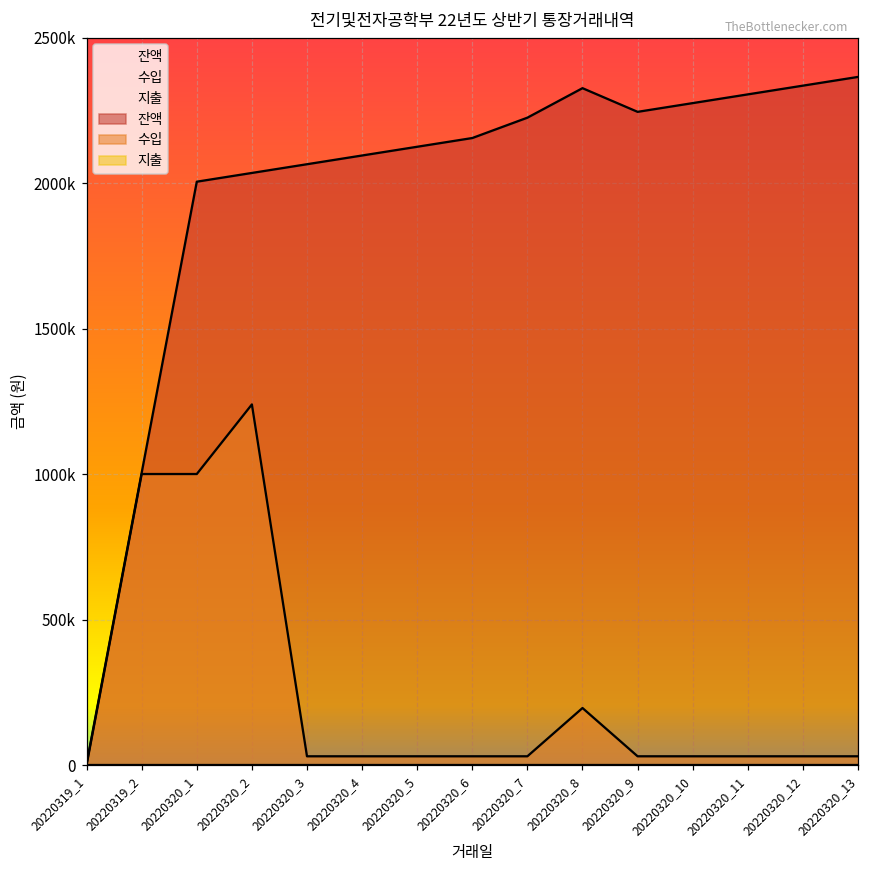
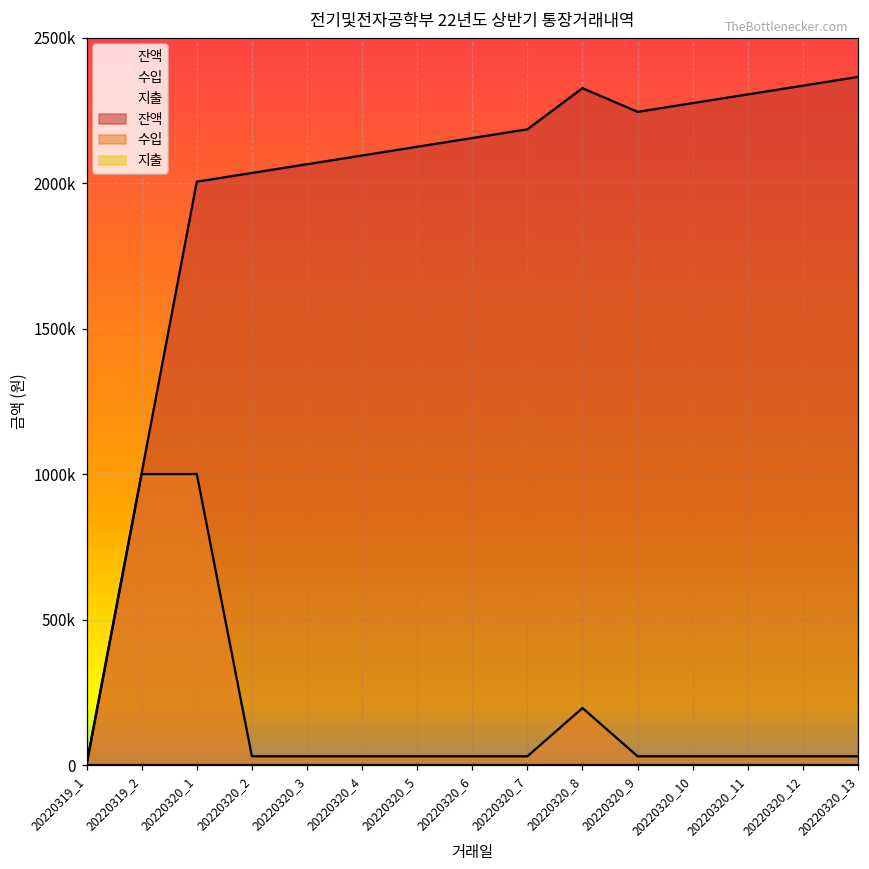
수입, 20220320_2: 1240000 -> 30000
잔액, 20220320_7: 2220000 -> 2180000
